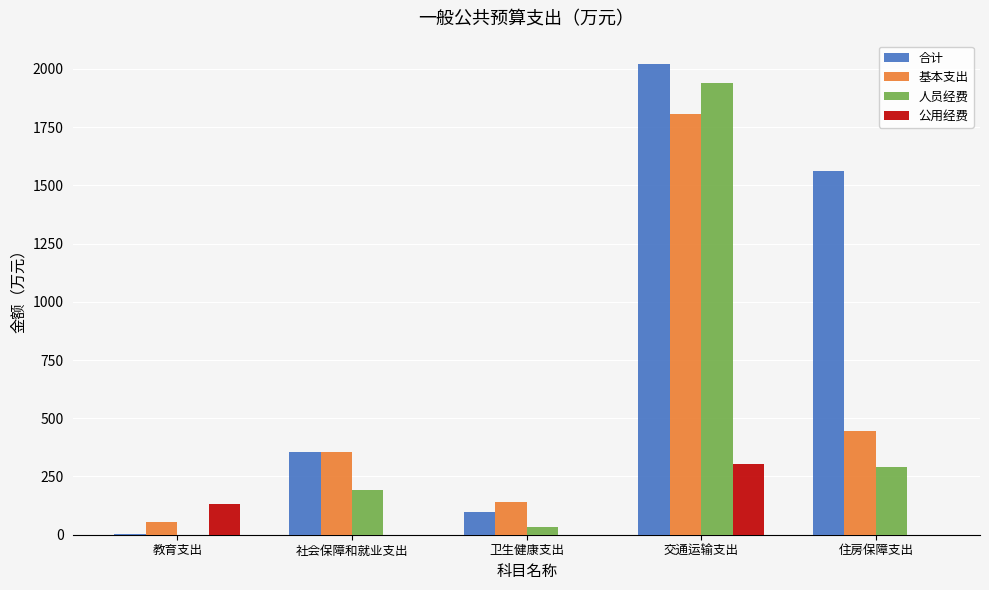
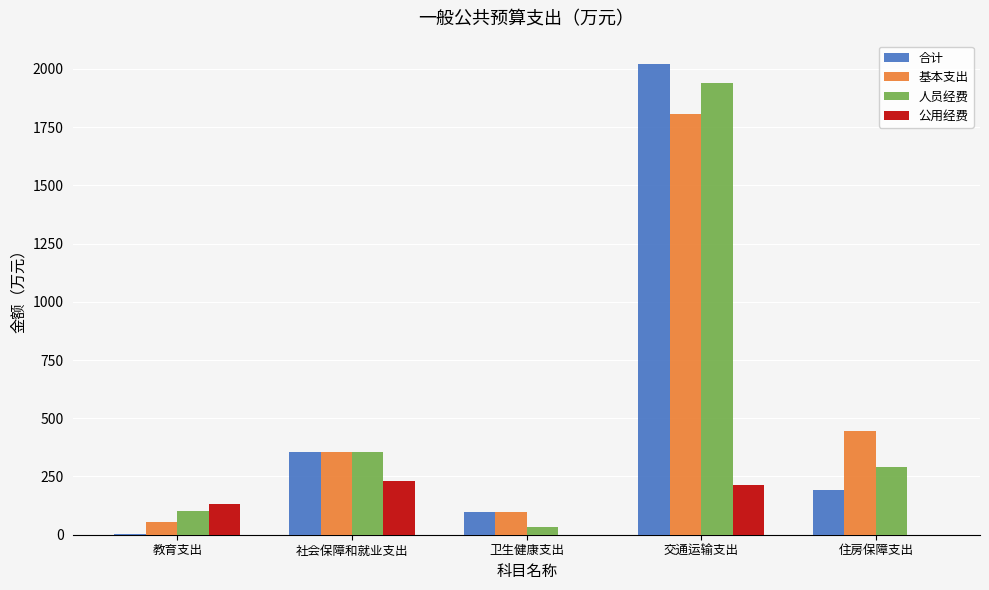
人员经费, 教育支出: 0 -> 100
人员经费, 社会保障和就业支出: 190 -> 360
公用经费, 社会保障和就业支出: 0 -> 230
基本支出, 卫生健康支出: 140 -> 100
公用经费, 交通运输支出: 300 -> 210
合计, 住房保障支出: 1560 -> 190
